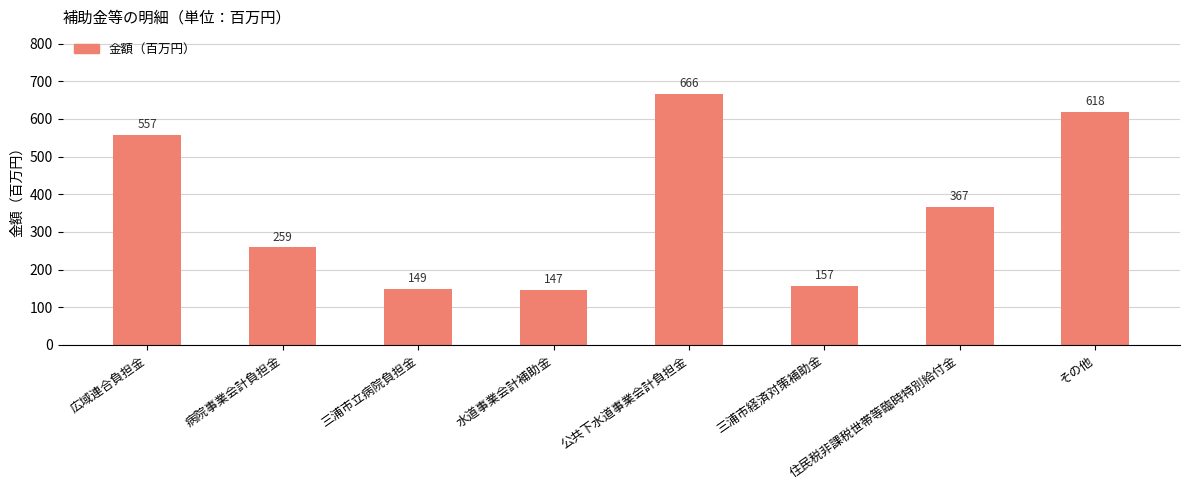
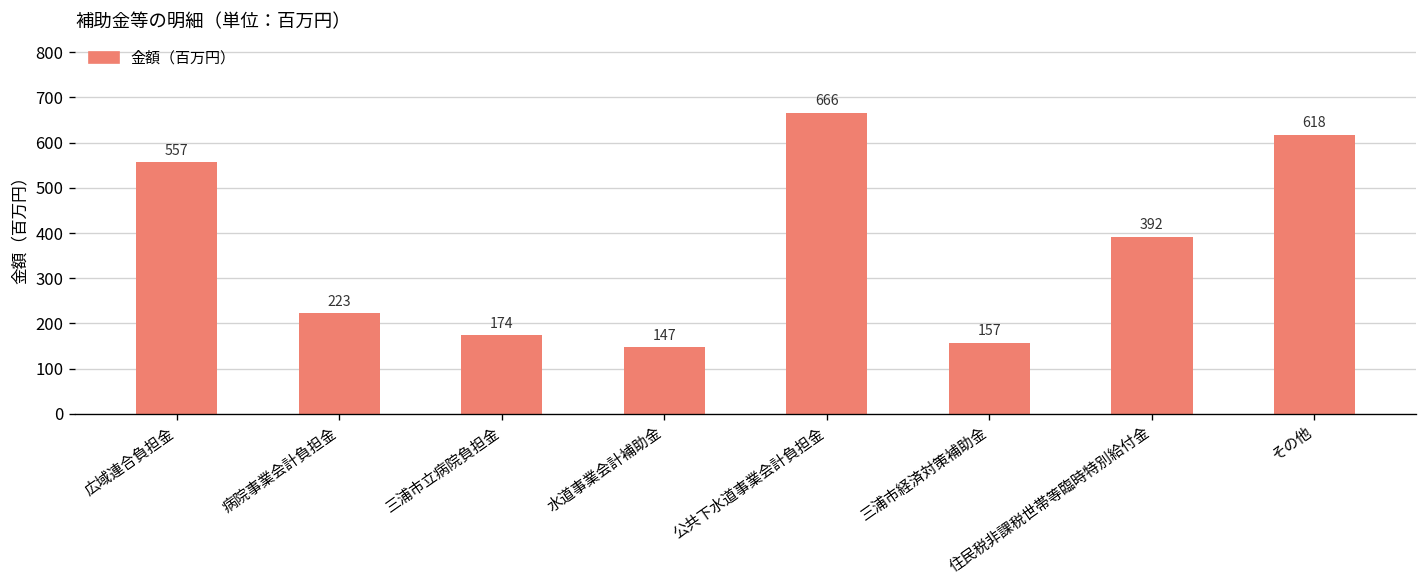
病院事業会計負担金: 259 -> 223
三浦市立病院負担金: 149 -> 174
住民税非課税世帯等臨時特別給付金: 367 -> 392
